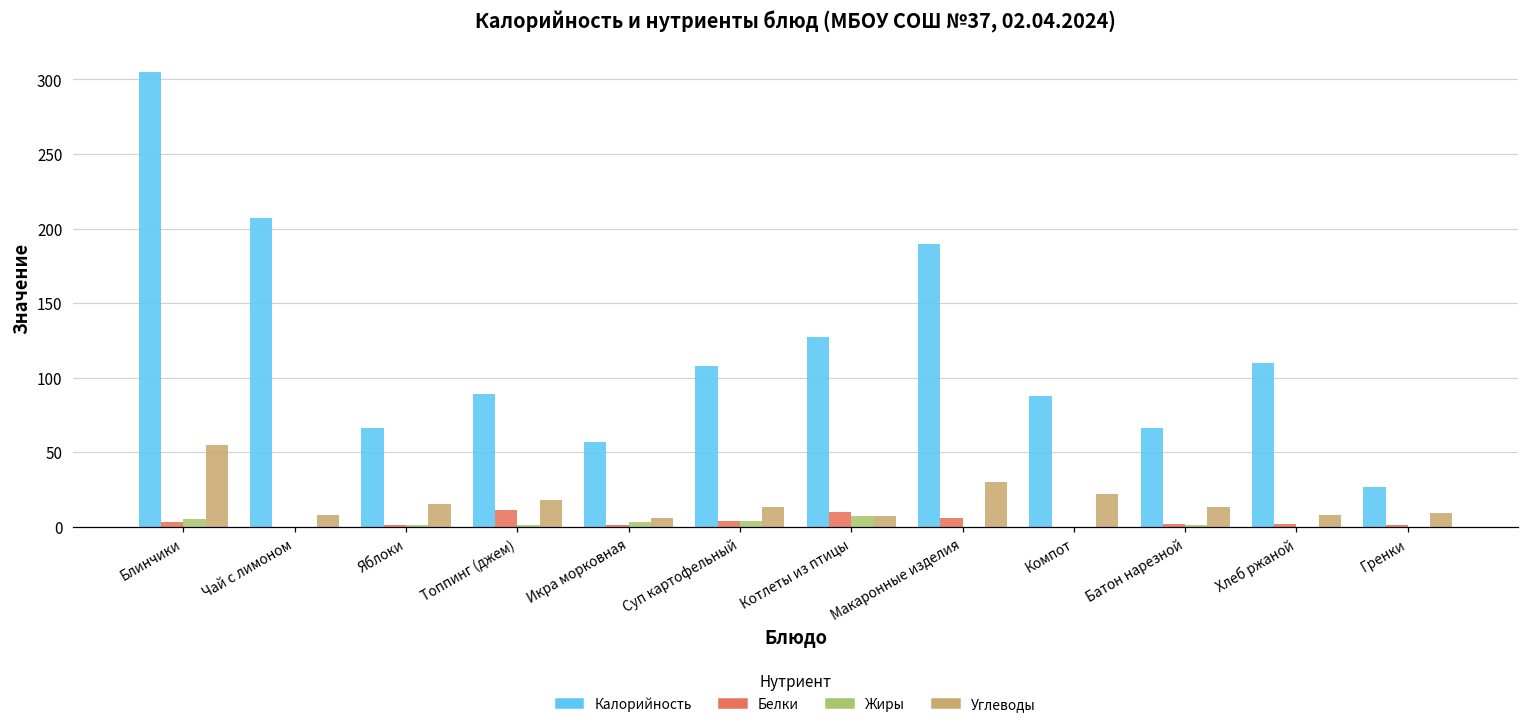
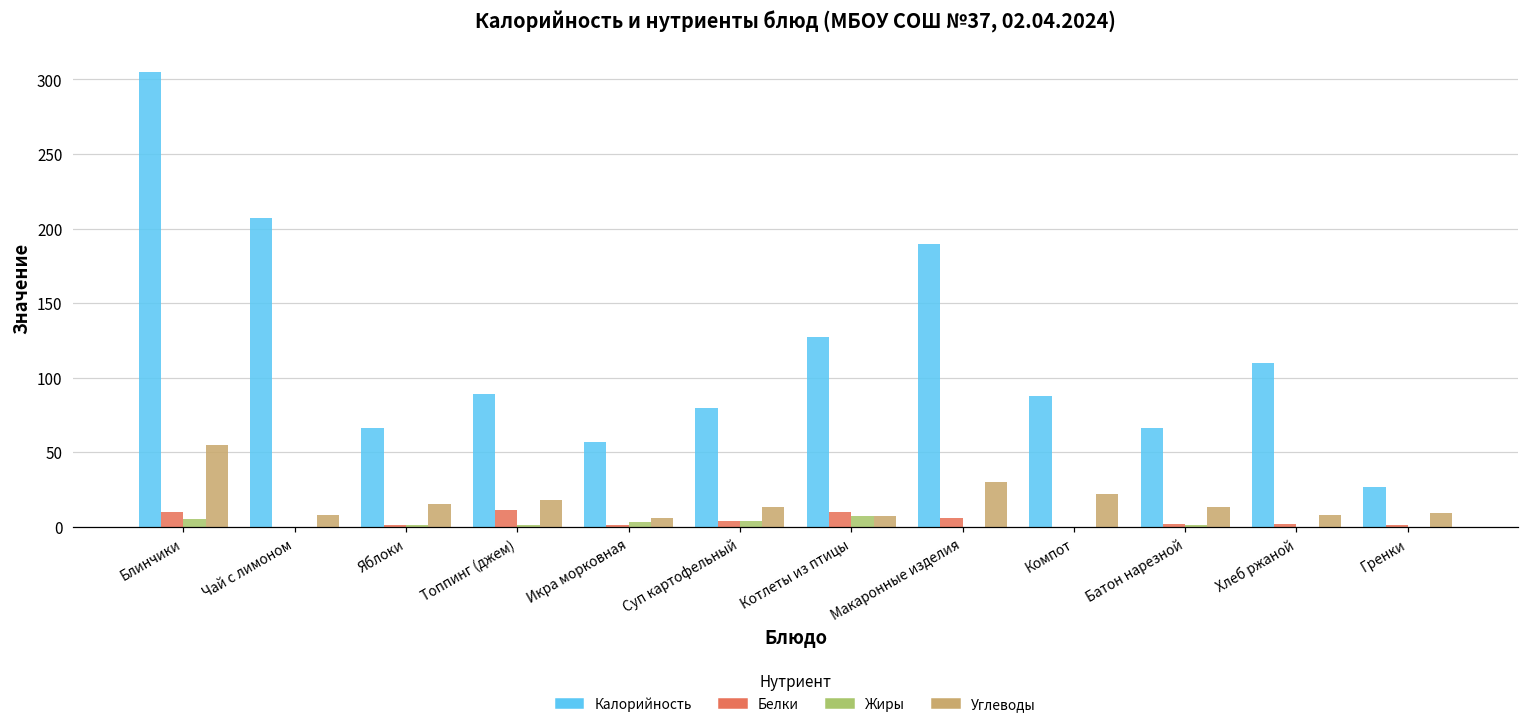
Белки, Блинчики: 3 -> 10
Калорийность, Суп картофельный: 108 -> 80
